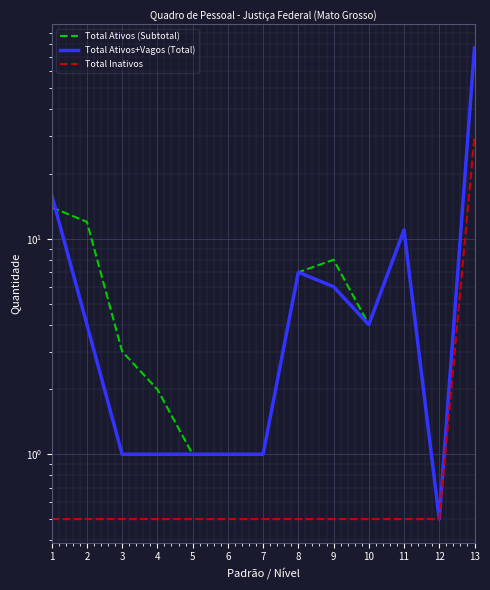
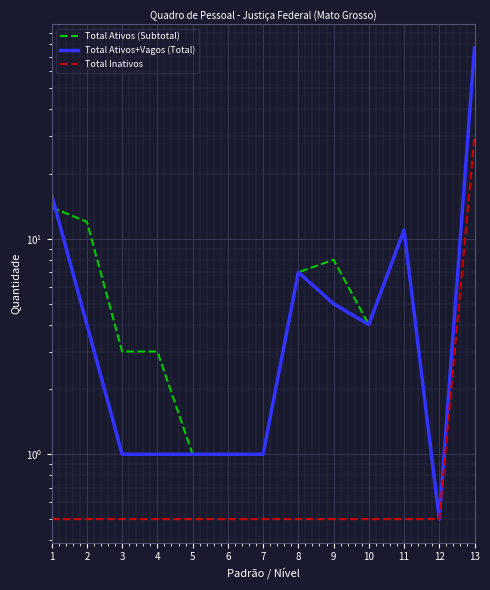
Total Ativos (Subtotal), 4: 2 -> 3
Total Ativos+Vagos (Total), 9: 6 -> 5
